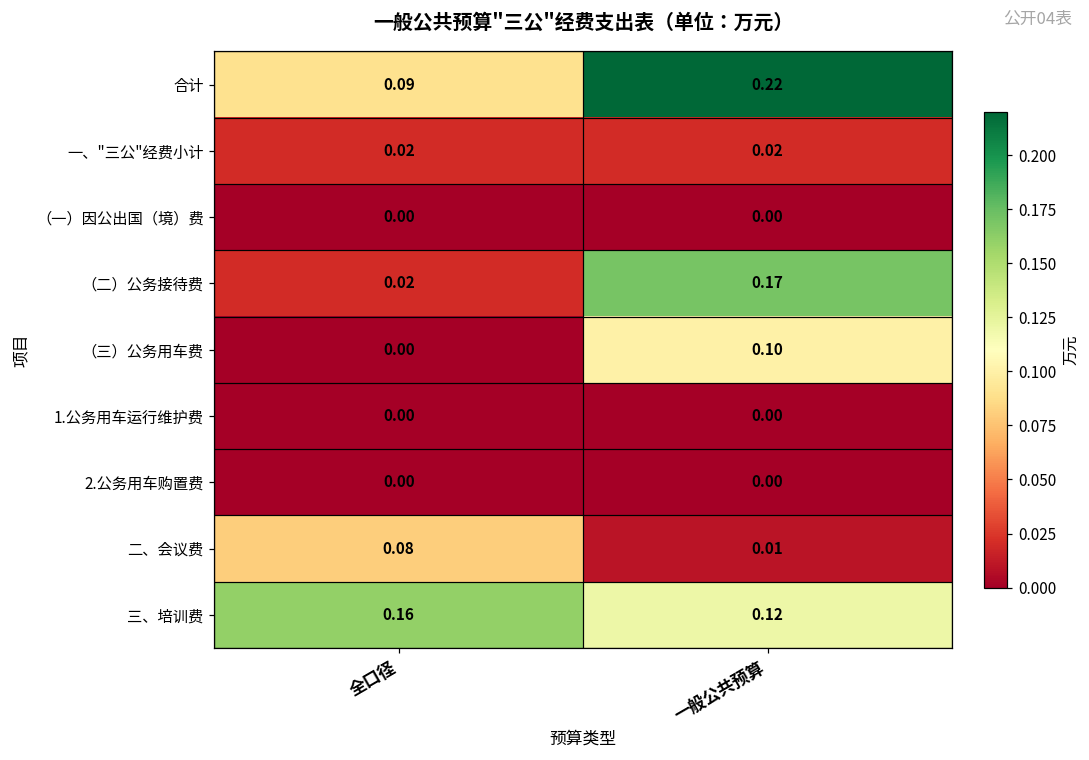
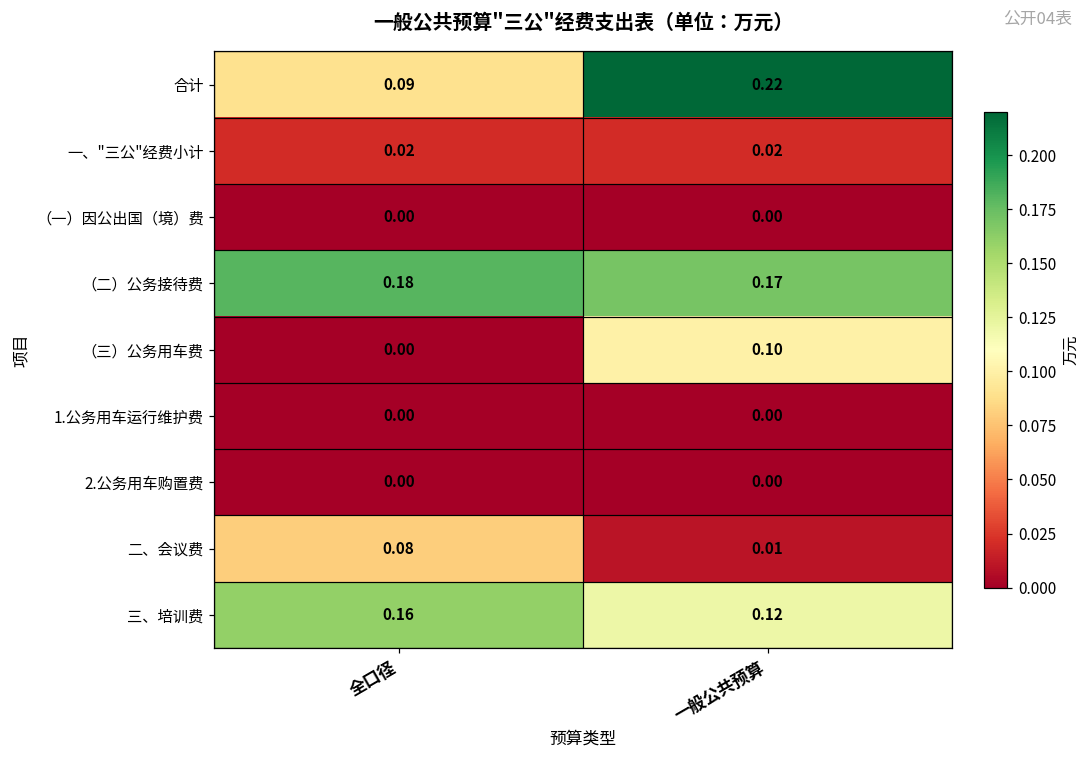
（二）公务接待费, 全口径: 0.02 -> 0.18
